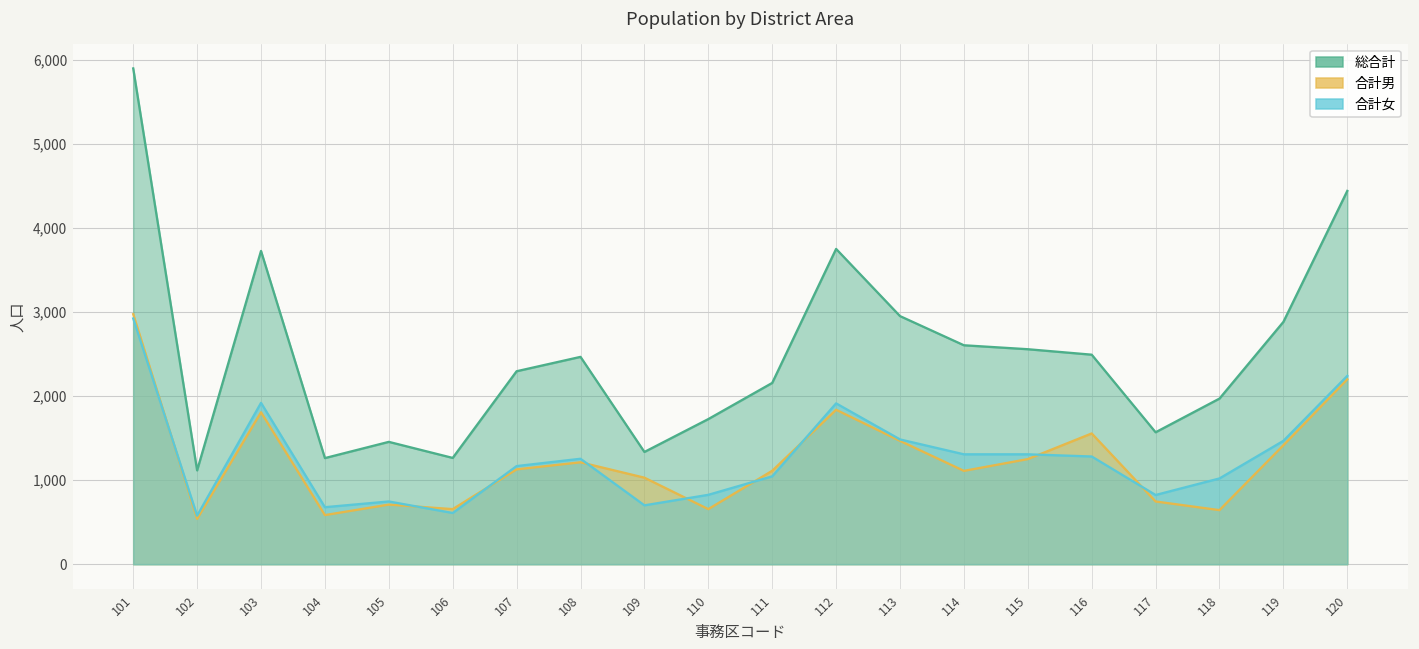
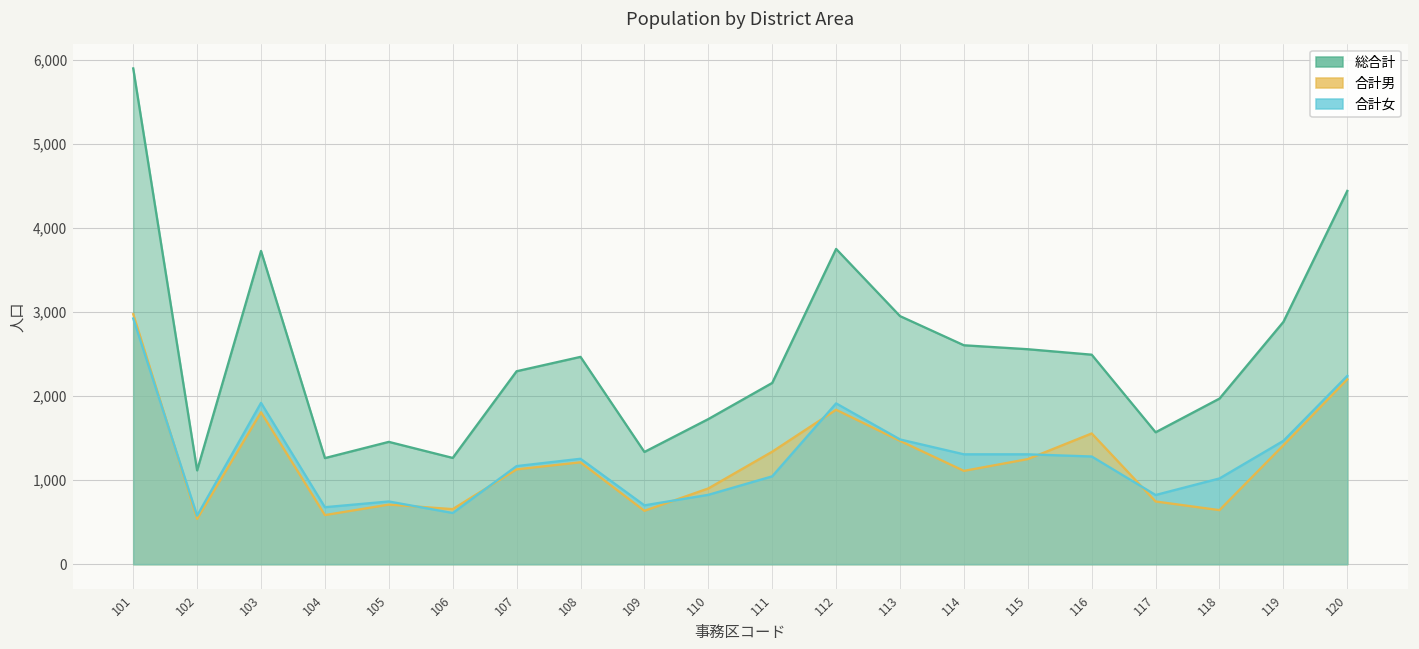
合計男, 109: 1,000 -> 600
合計男, 110: 700 -> 900
合計男, 111: 1,100 -> 1,300
